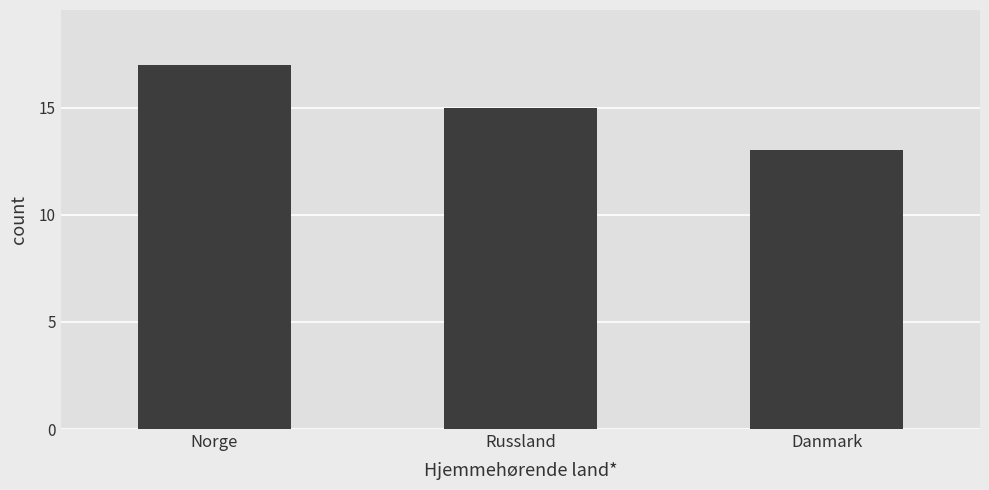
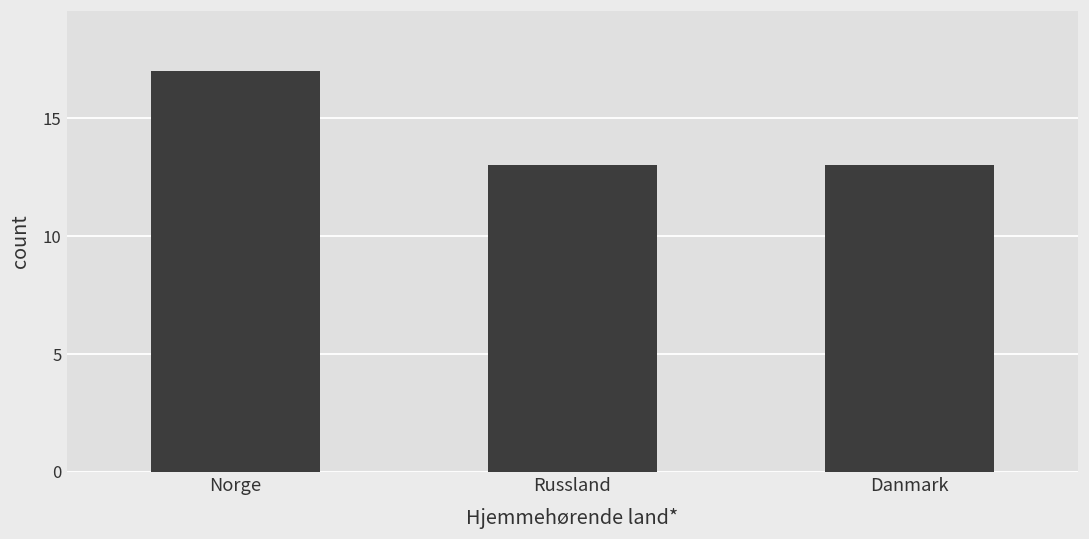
Russland: 15 -> 13
